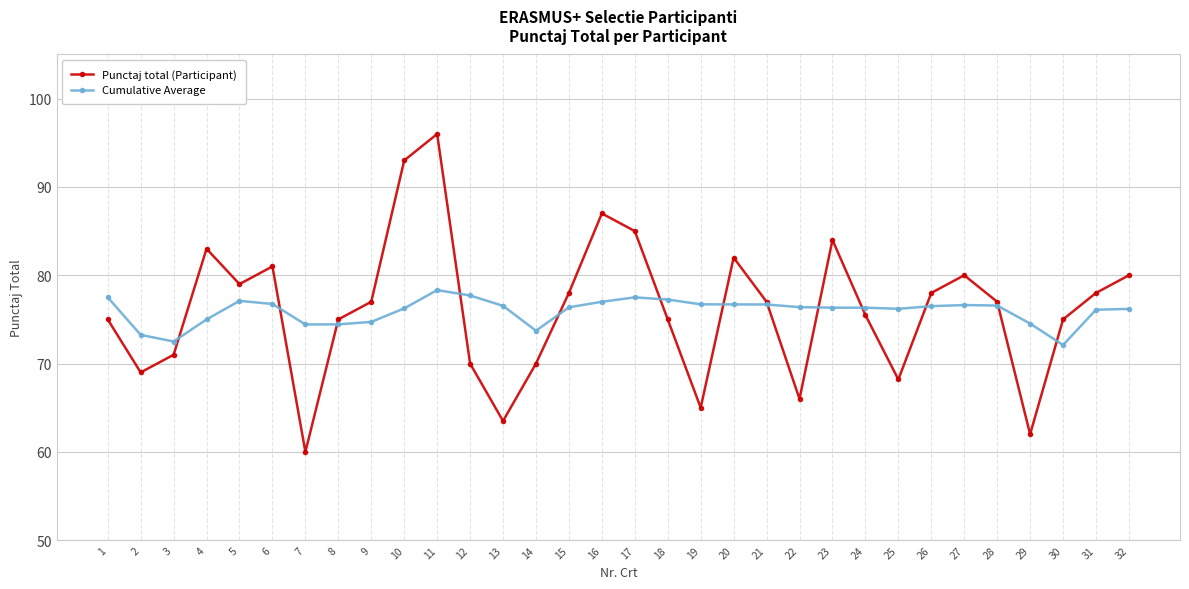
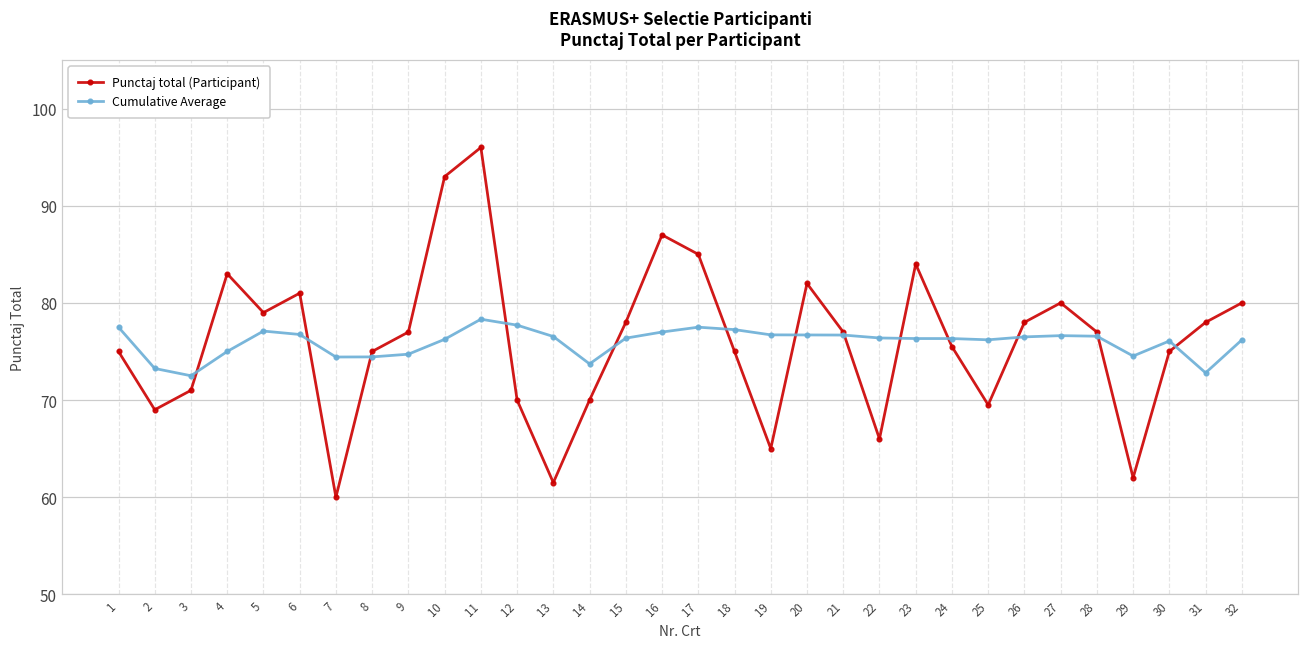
Punctaj total (Participant), 13: 64 -> 62
Punctaj total (Participant), 25: 68 -> 70
Cumulative Average, 30: 72 -> 76
Cumulative Average, 31: 76 -> 73
